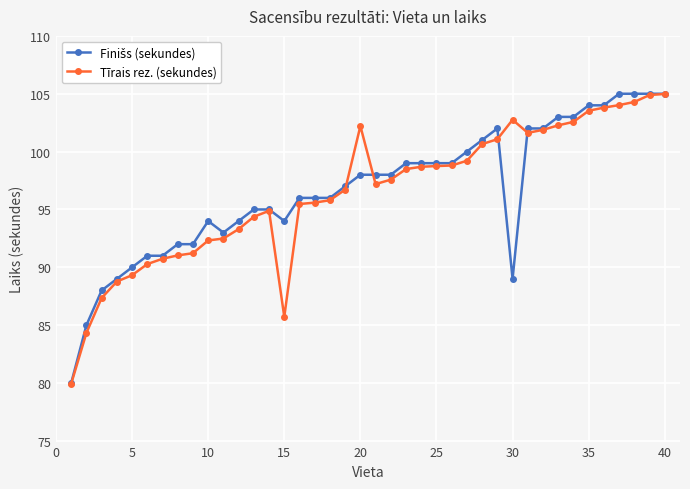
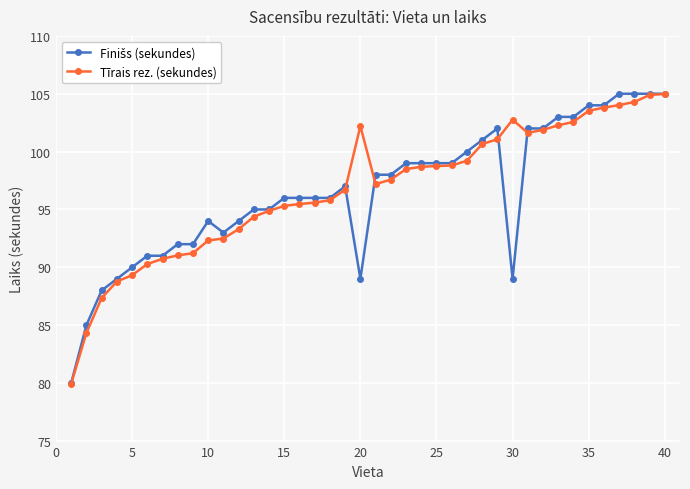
Finišs (sekundes), 15: 94 -> 96
Tīrais rez. (sekundes), 15: 85.7 -> 95.3
Finišs (sekundes), 20: 98 -> 89
